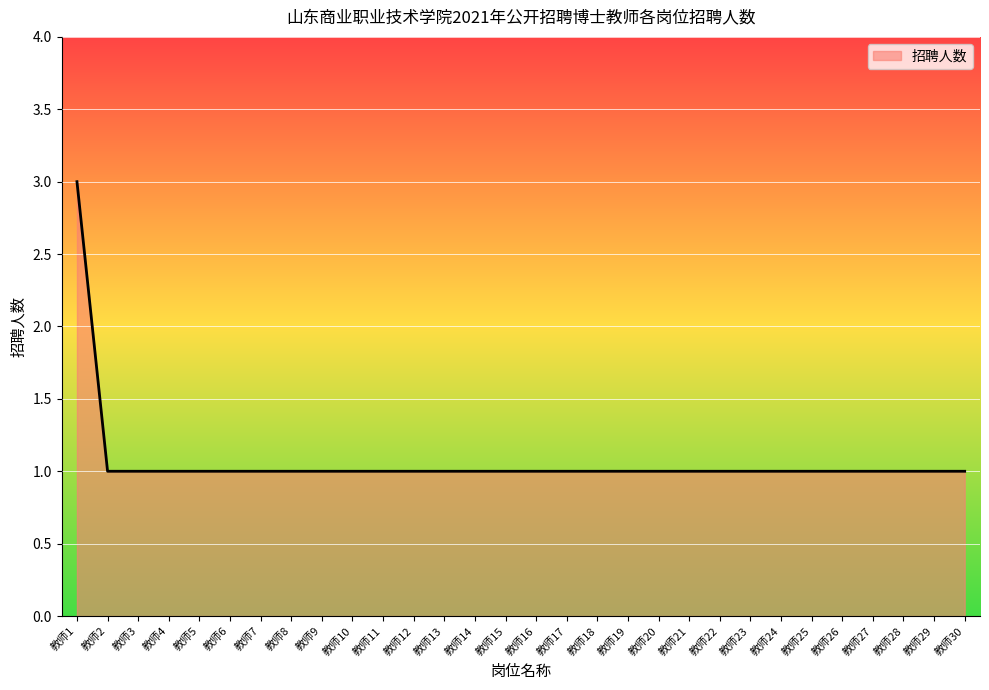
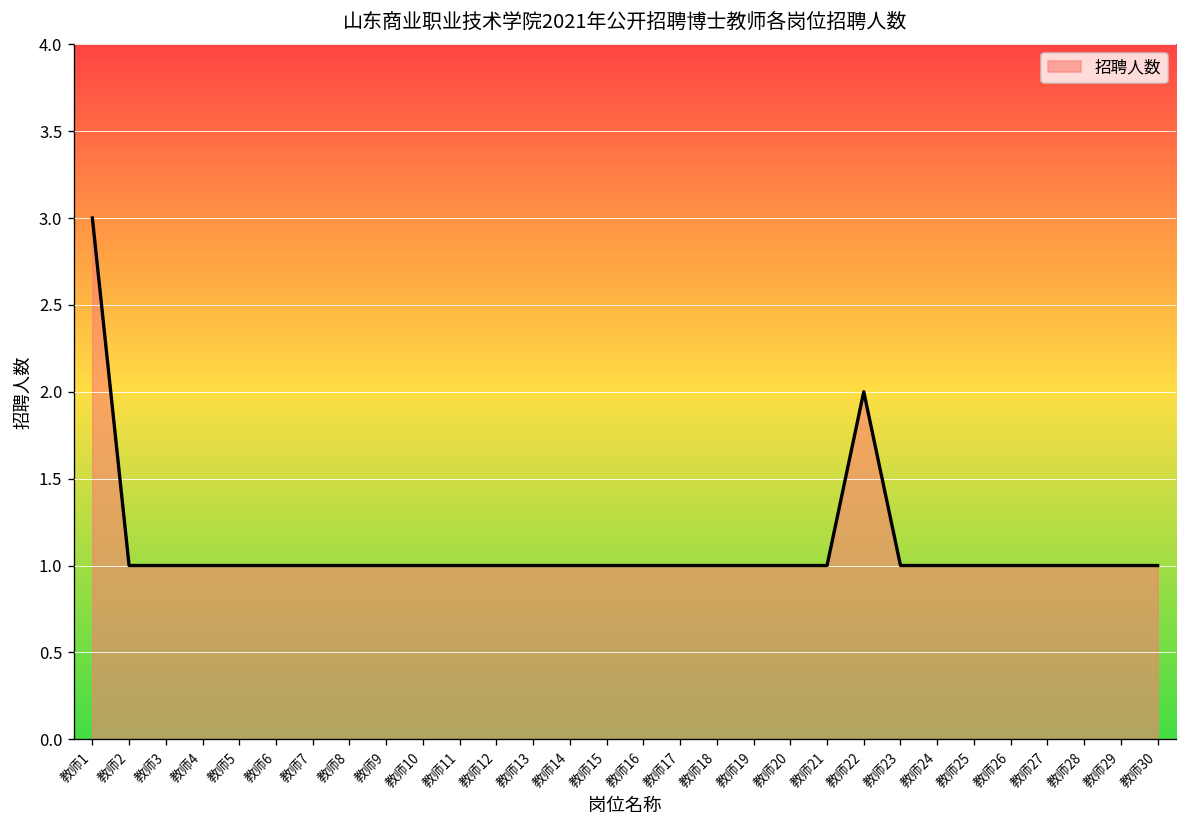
教师22: 1 -> 2
